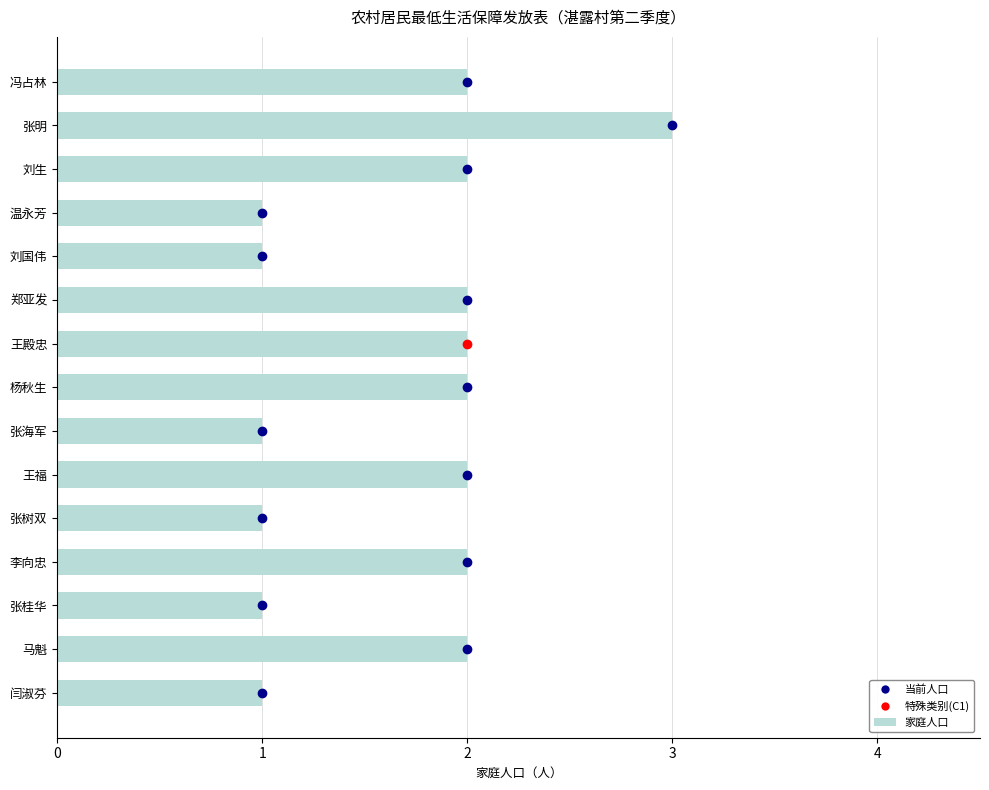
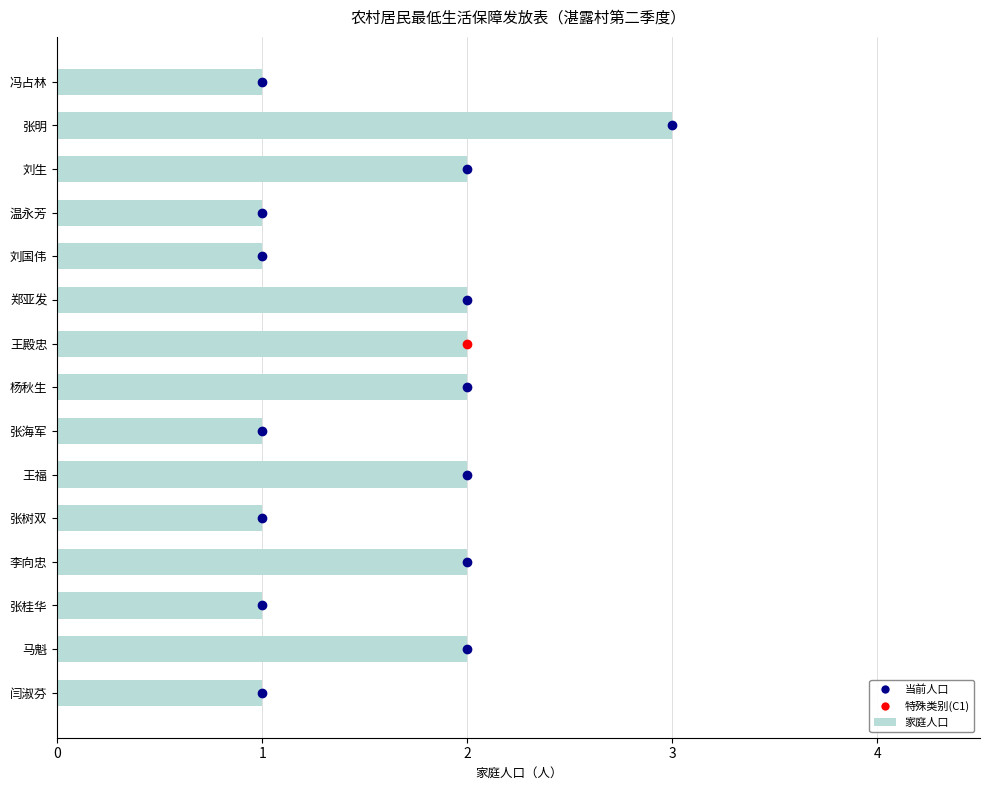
家庭人口, 冯占林: 2 -> 1
